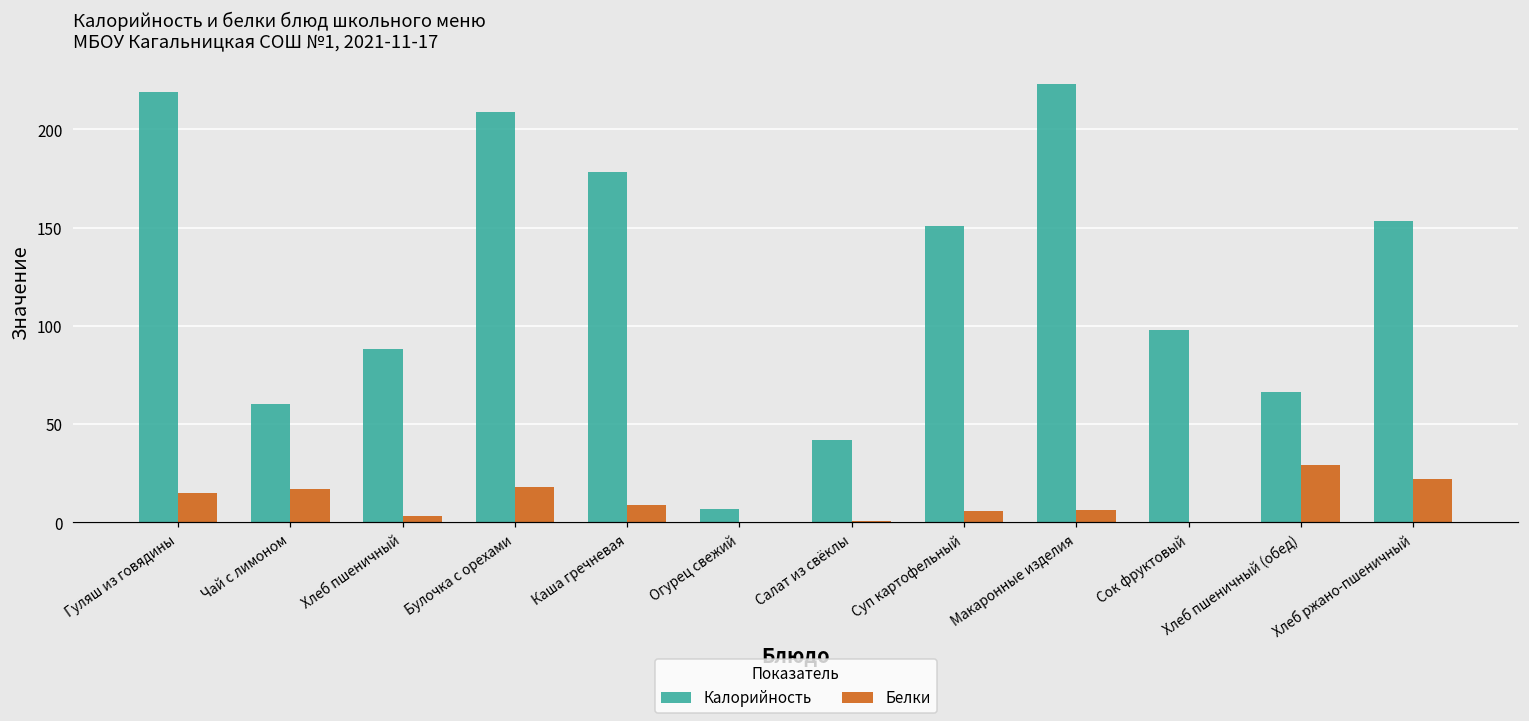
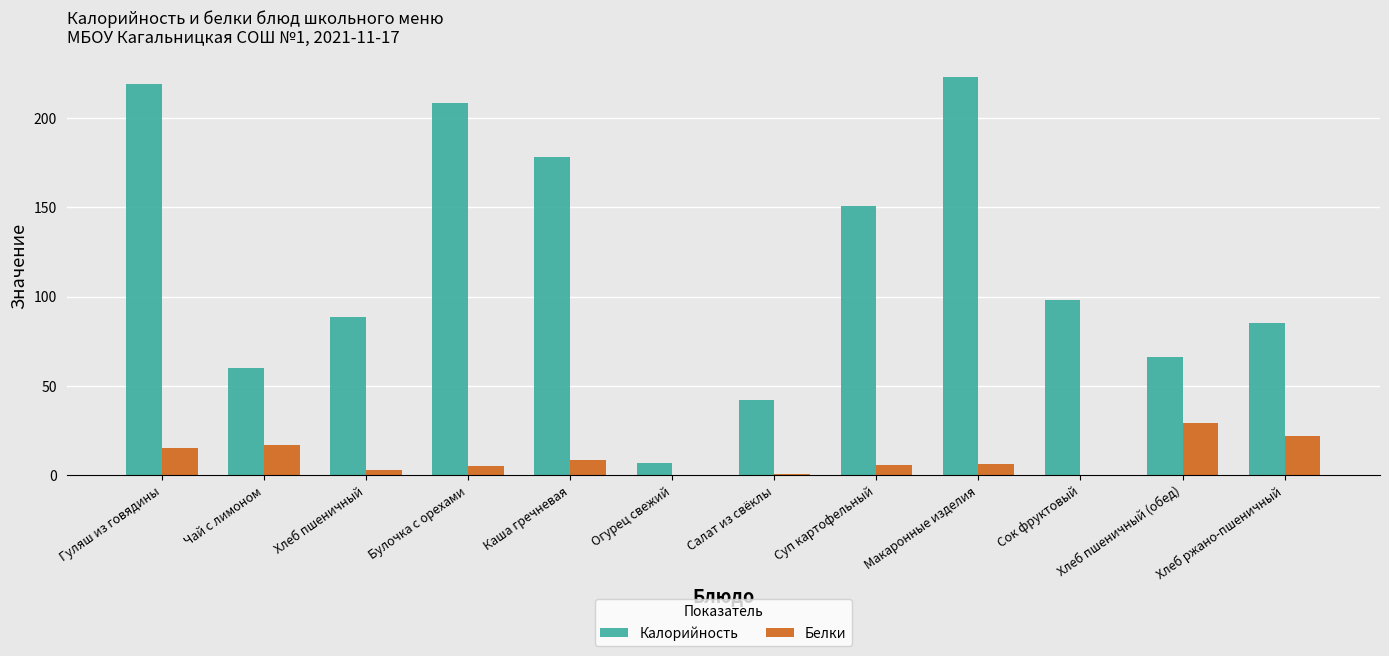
Белки, Булочка с орехами: 18 -> 5
Калорийность, Хлеб ржано-пшеничный: 153 -> 85
